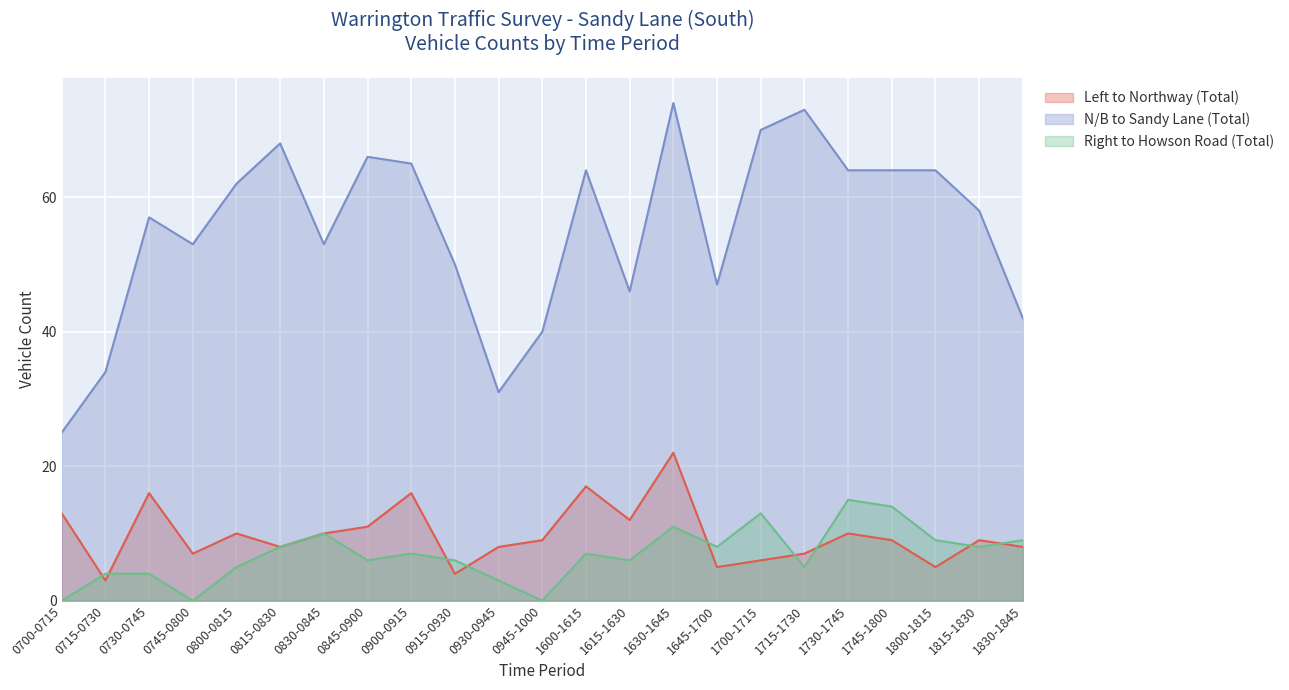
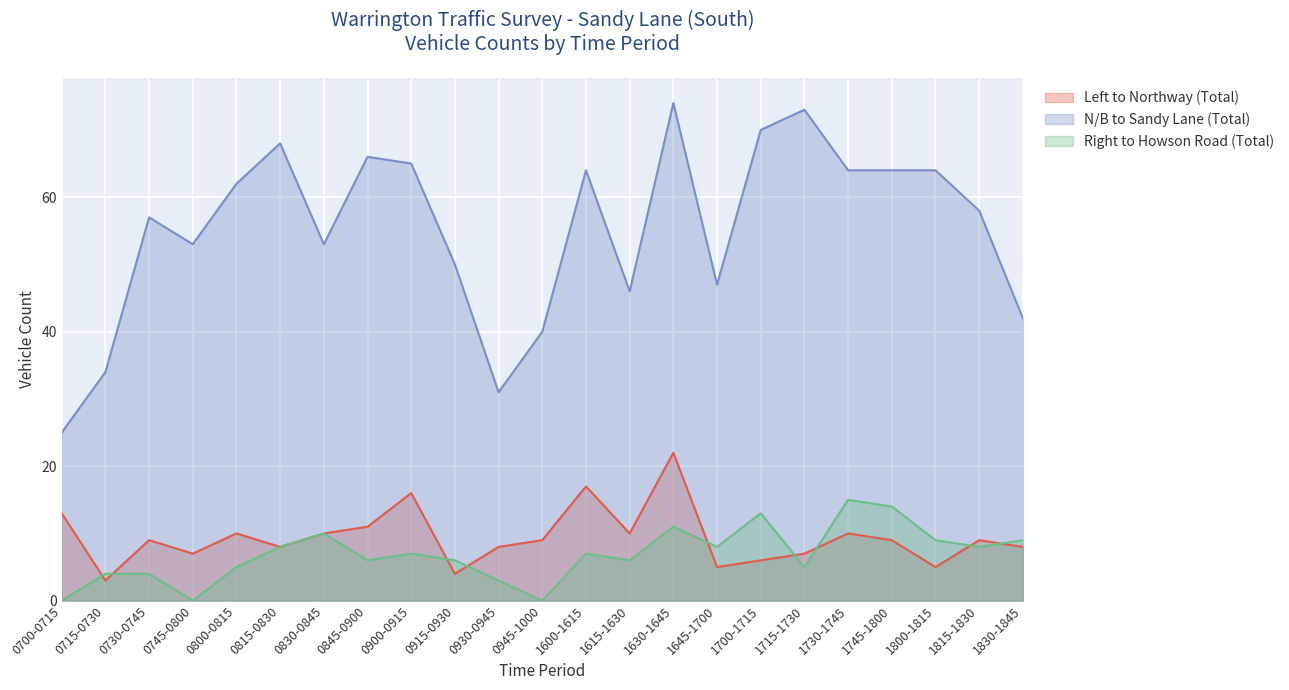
Left to Northway (Total), 0730-0745: 16 -> 9
Left to Northway (Total), 1615-1630: 12 -> 10
